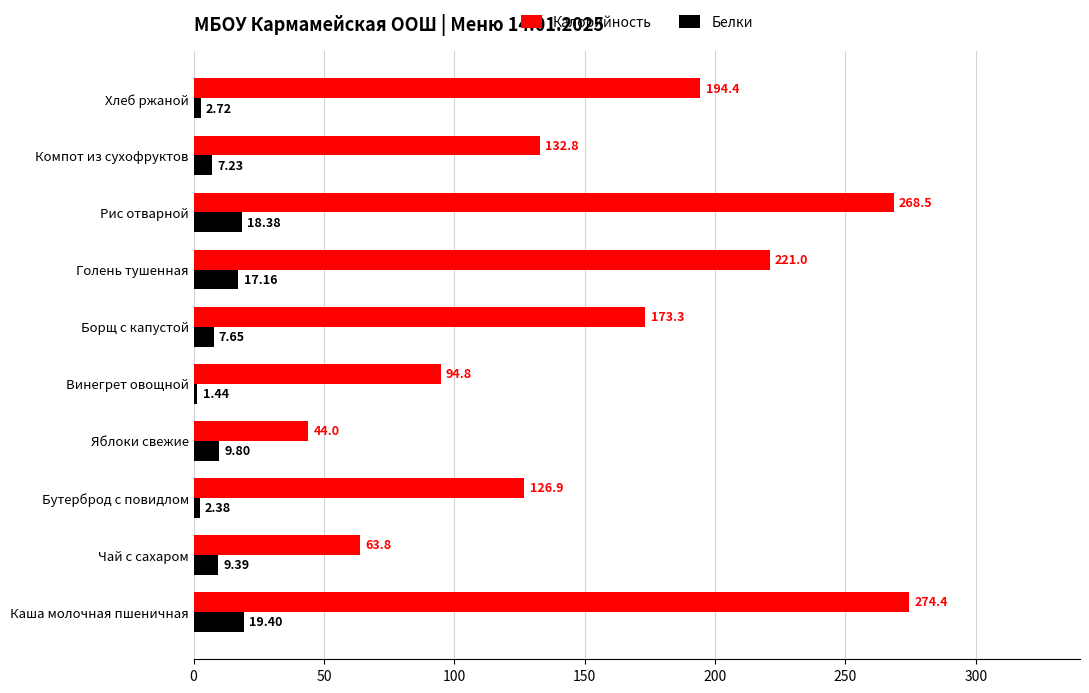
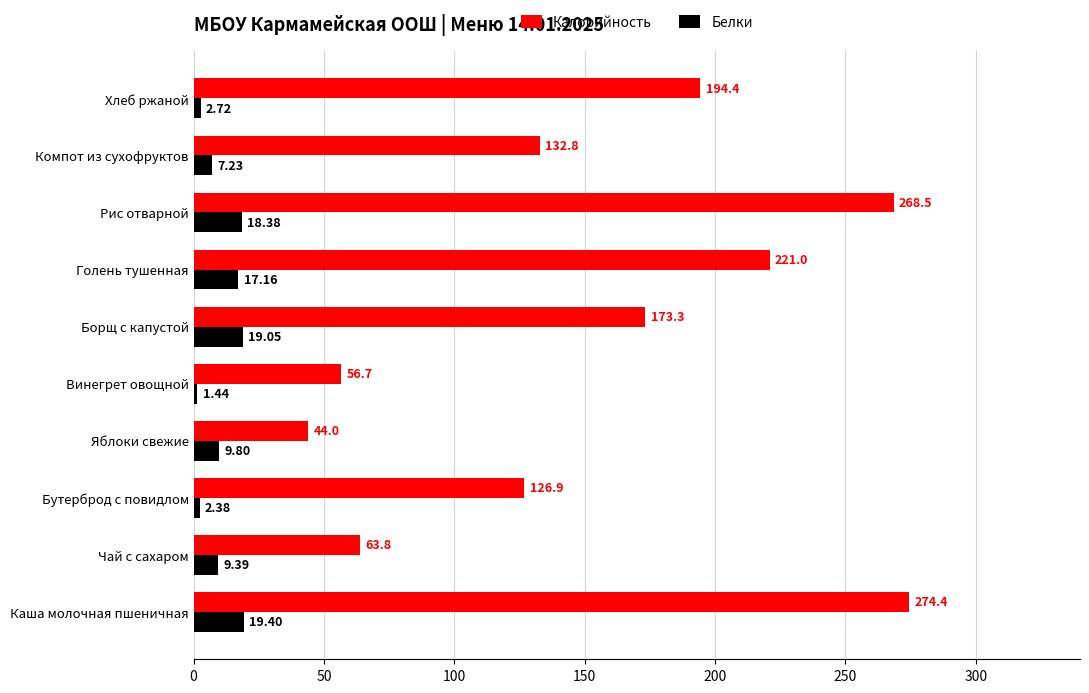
Белки, Борщ с капустой: 7.65 -> 19.05
Калорийность, Винегрет овощной: 94.8 -> 56.7
